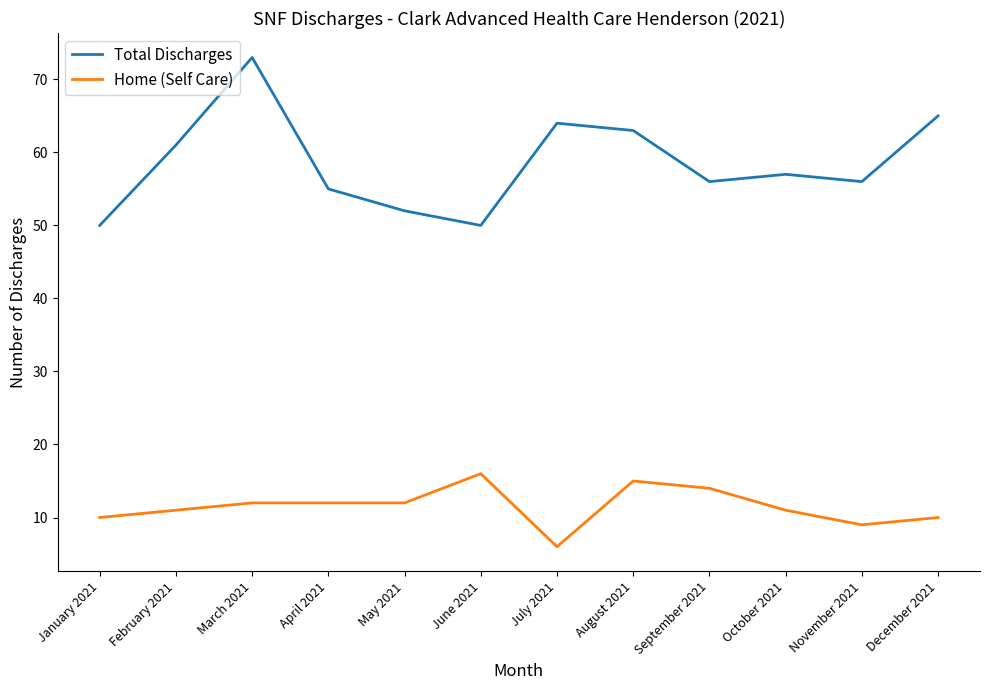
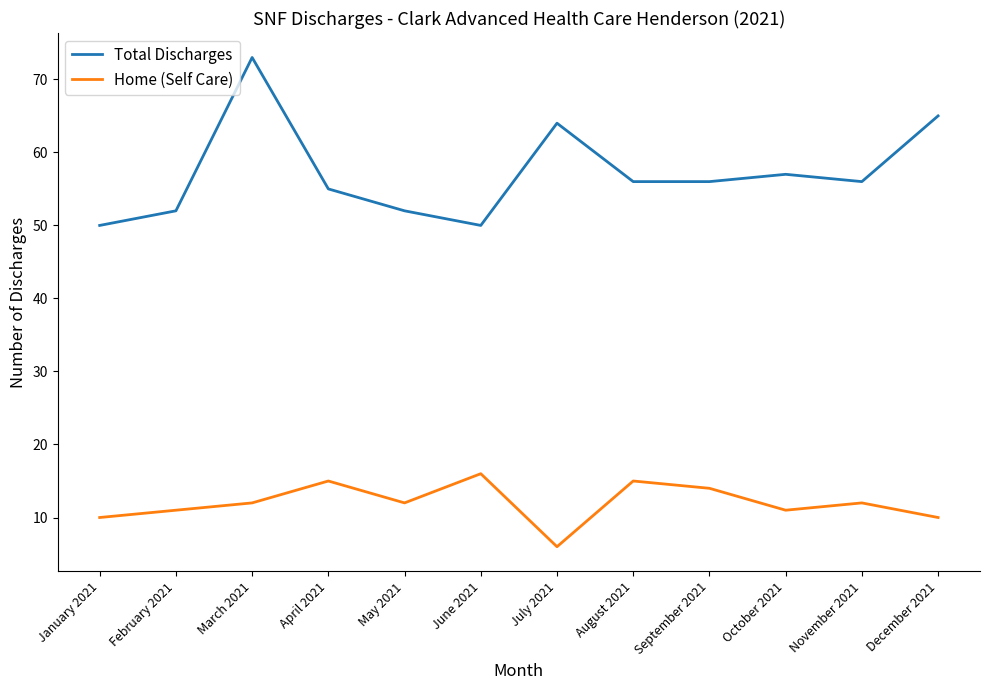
Total Discharges, February 2021: 61 -> 52
Home (Self Care), April 2021: 12 -> 15
Total Discharges, August 2021: 63 -> 56
Home (Self Care), November 2021: 9 -> 12
